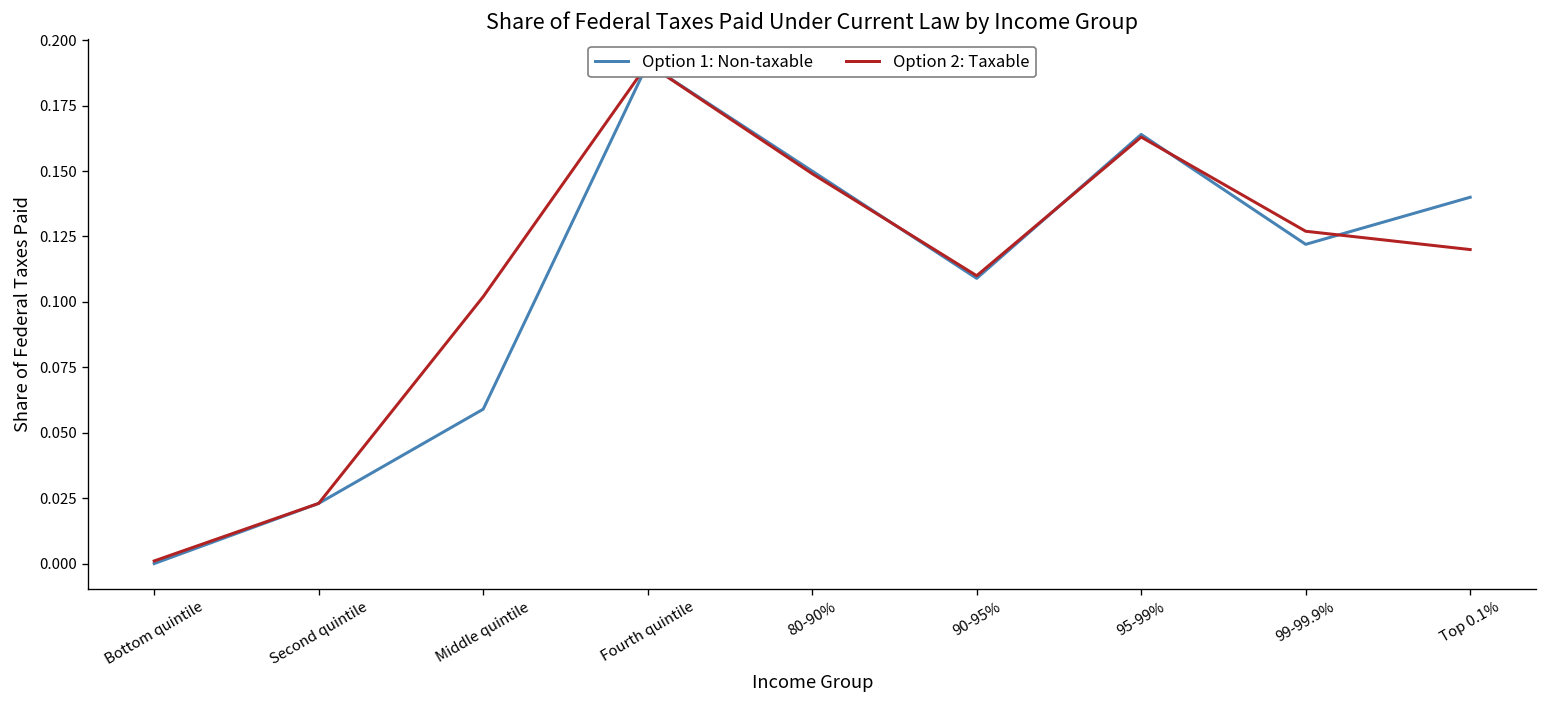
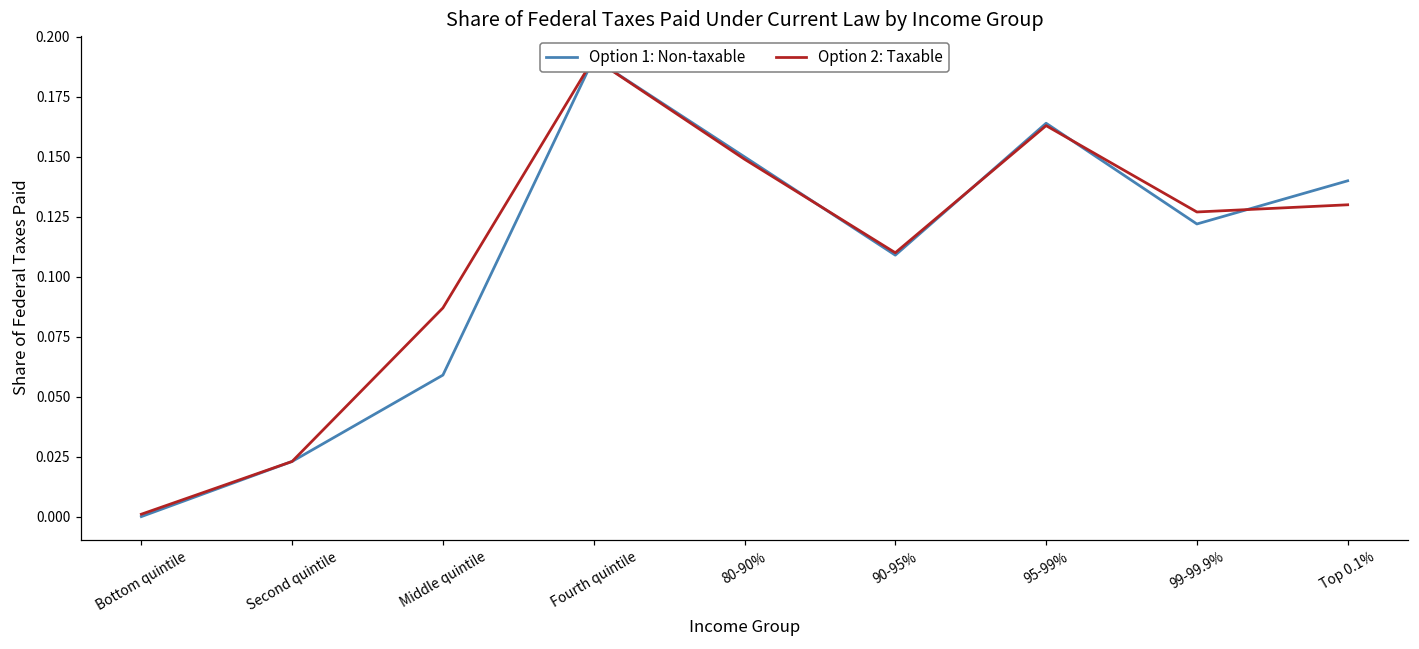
Option 2: Taxable, Middle quintile: 0.102 -> 0.087
Option 2: Taxable, Top 0.1%: 0.12 -> 0.13
